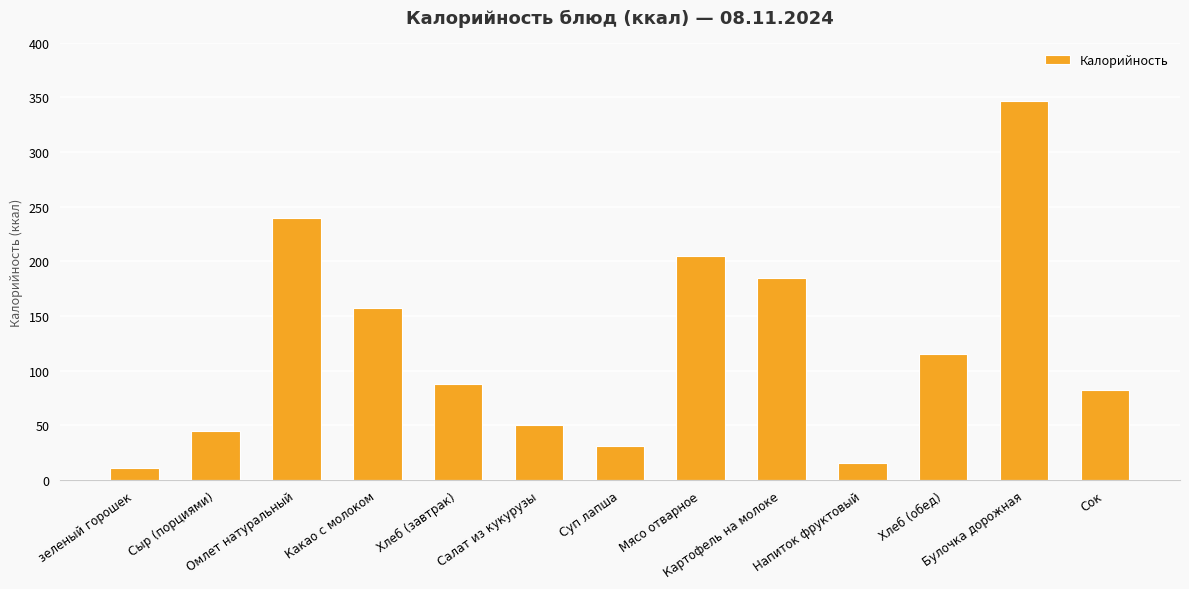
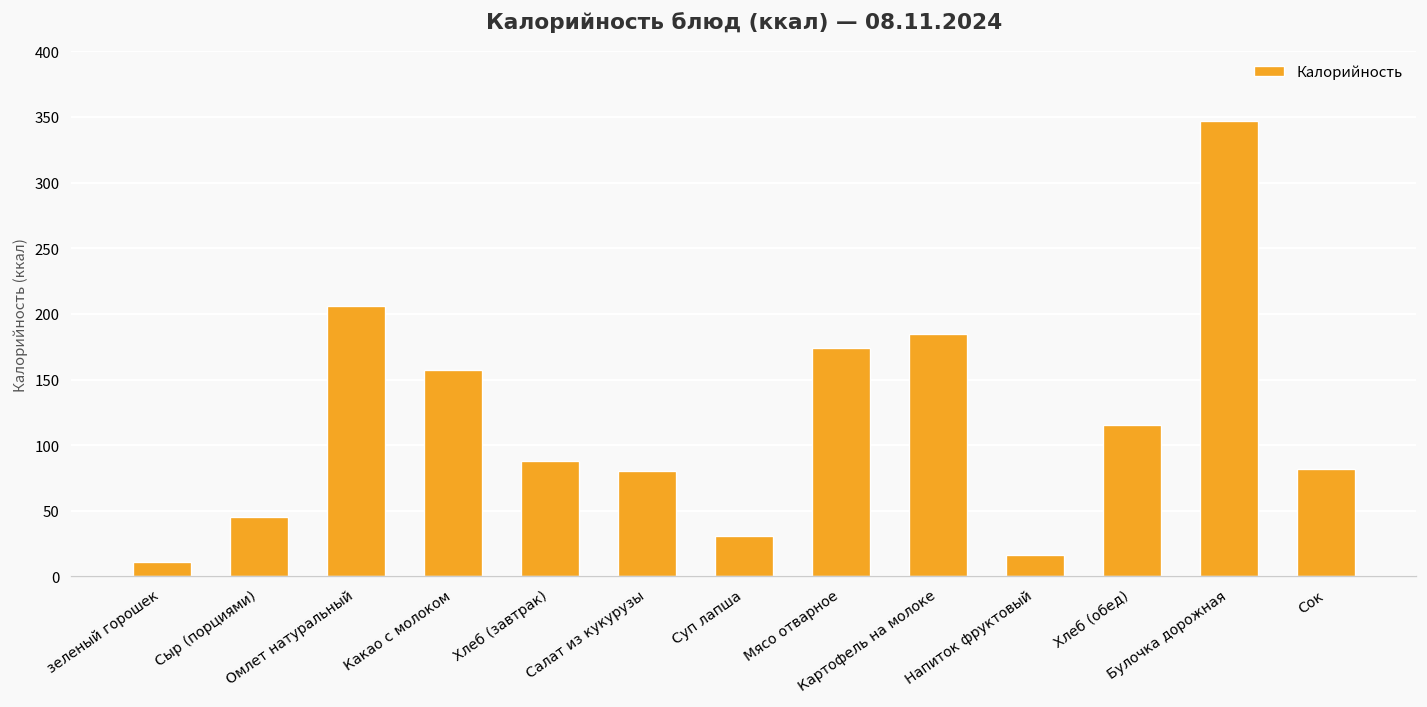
Омлет натуральный: 240 -> 206
Салат из кукурузы: 50 -> 80
Мясо отварное: 205 -> 174
